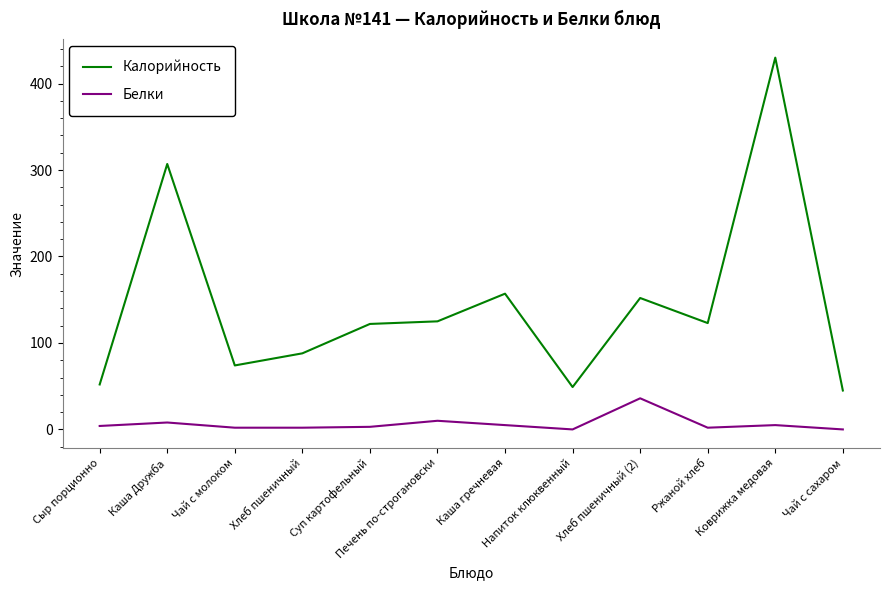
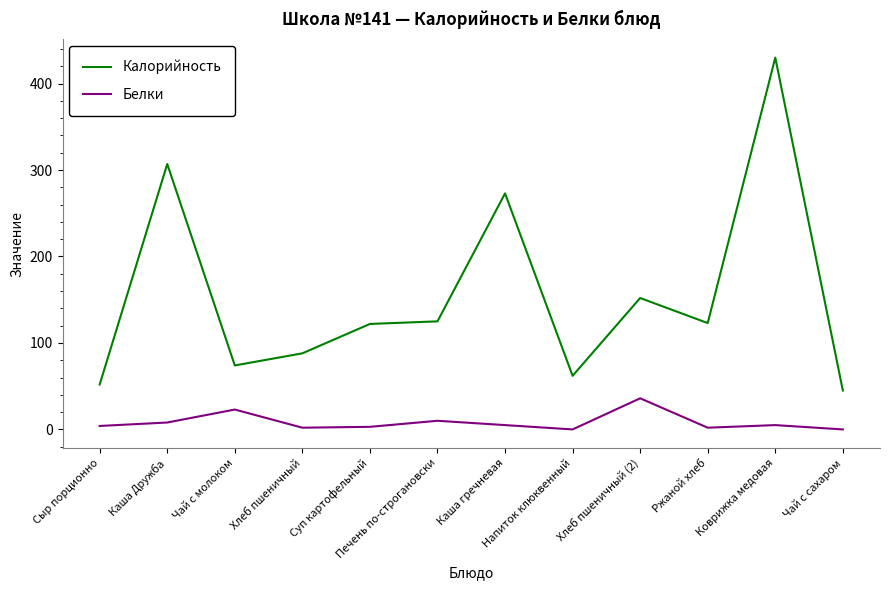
Белки, Чай с молоком: 0 -> 20
Калорийность, Каша гречневая: 160 -> 270
Калорийность, Напиток клюквенный: 50 -> 60
